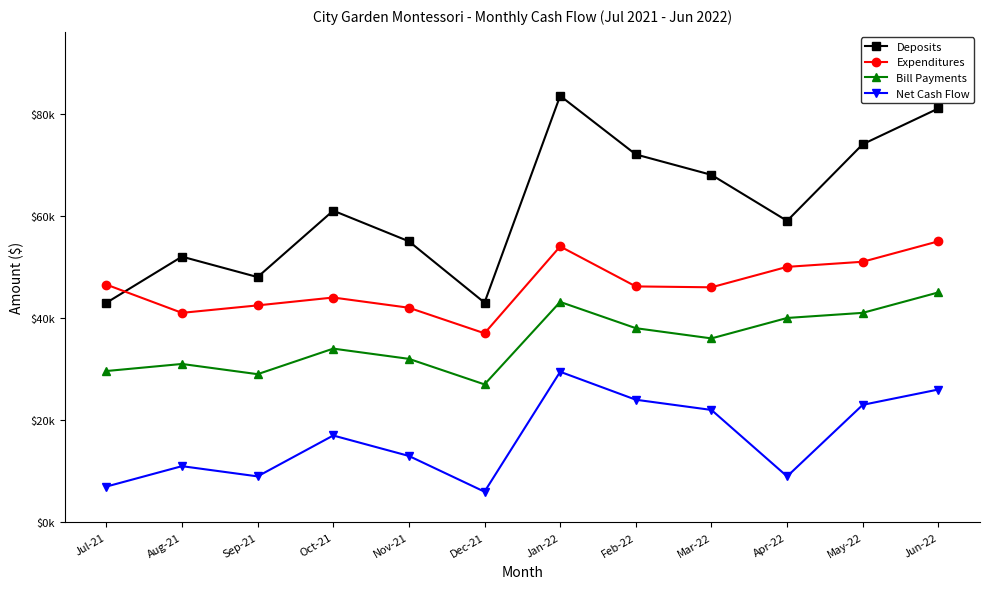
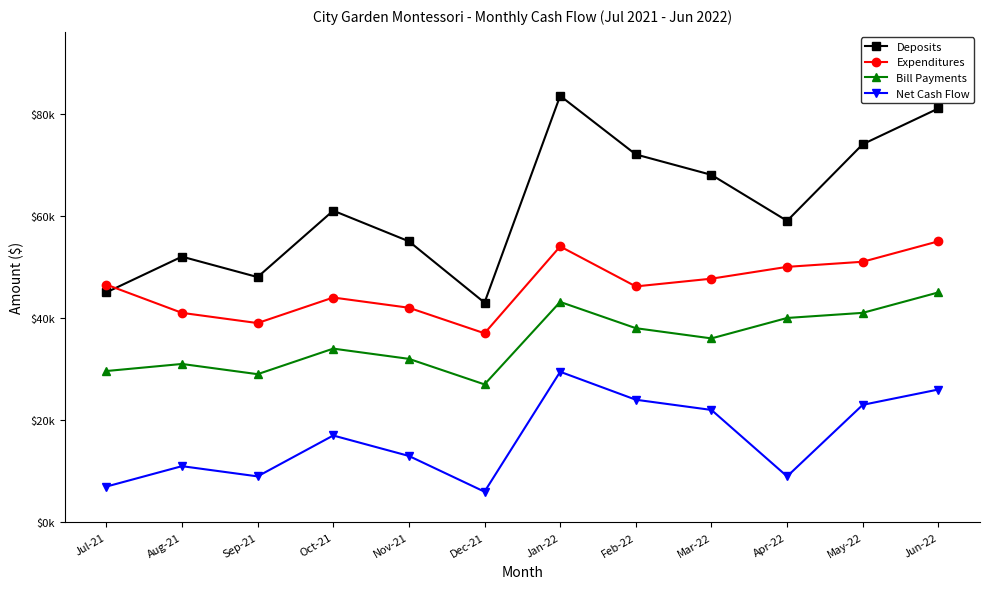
Deposits, Jul-21: $43000 -> $45000
Expenditures, Sep-21: $42000 -> $39000
Expenditures, Mar-22: $46000 -> $48000
